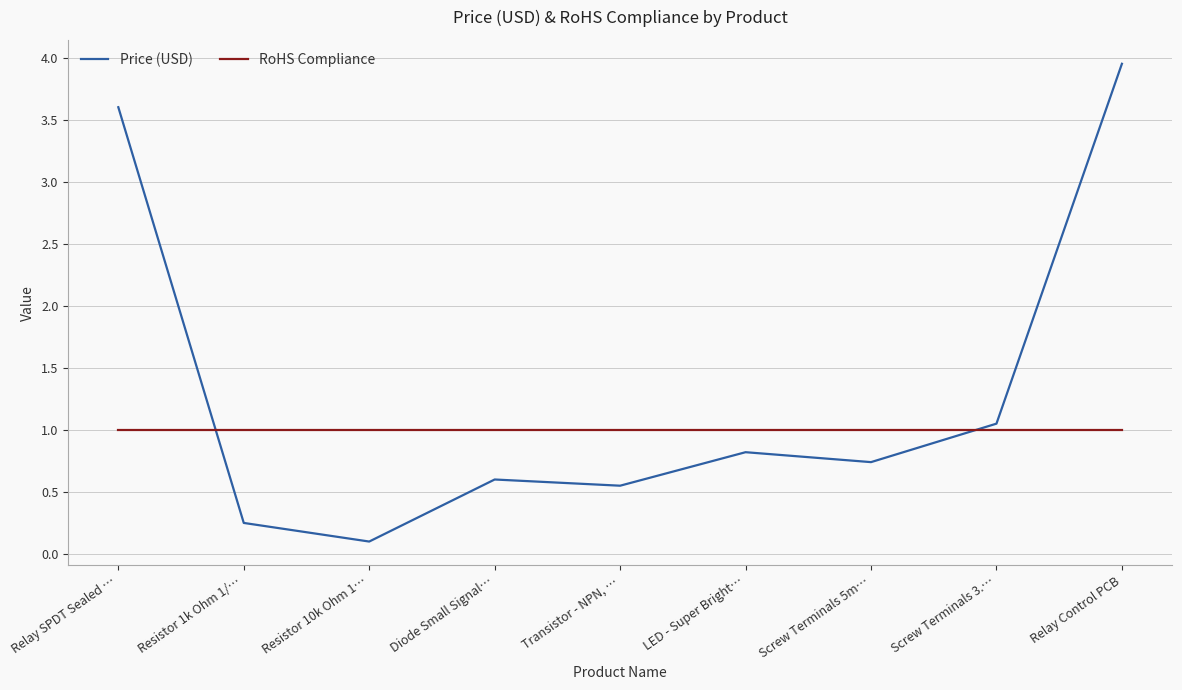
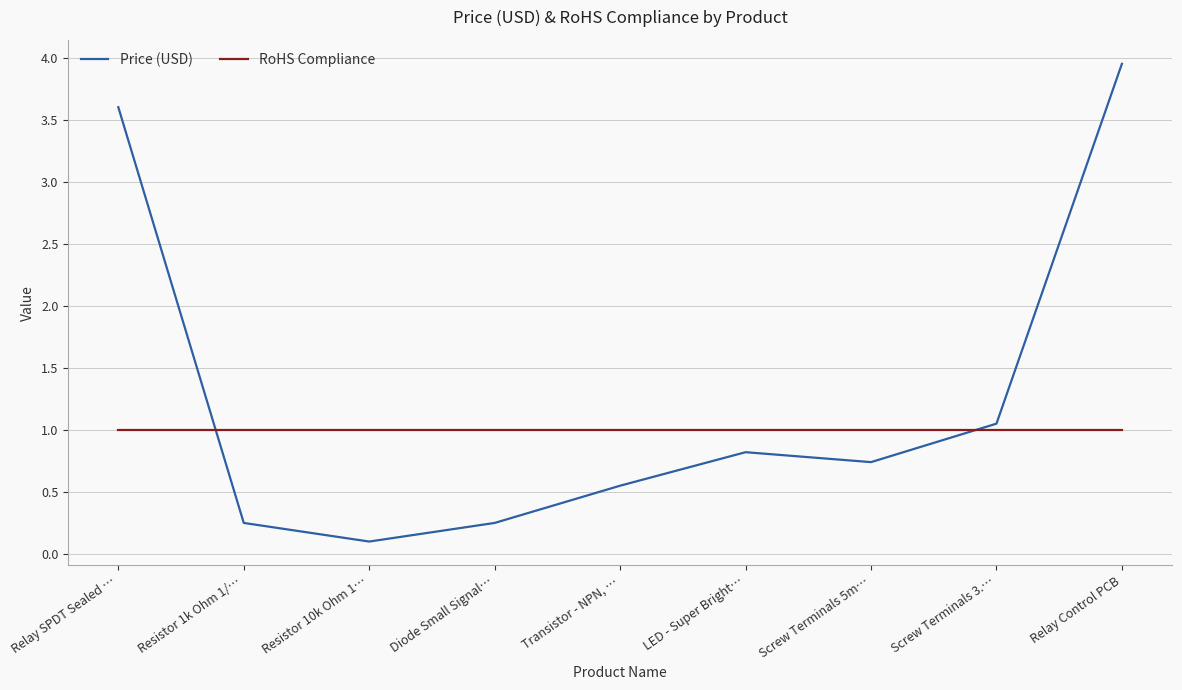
Price (USD), Diode Small Signal…: 0.60 -> 0.25
